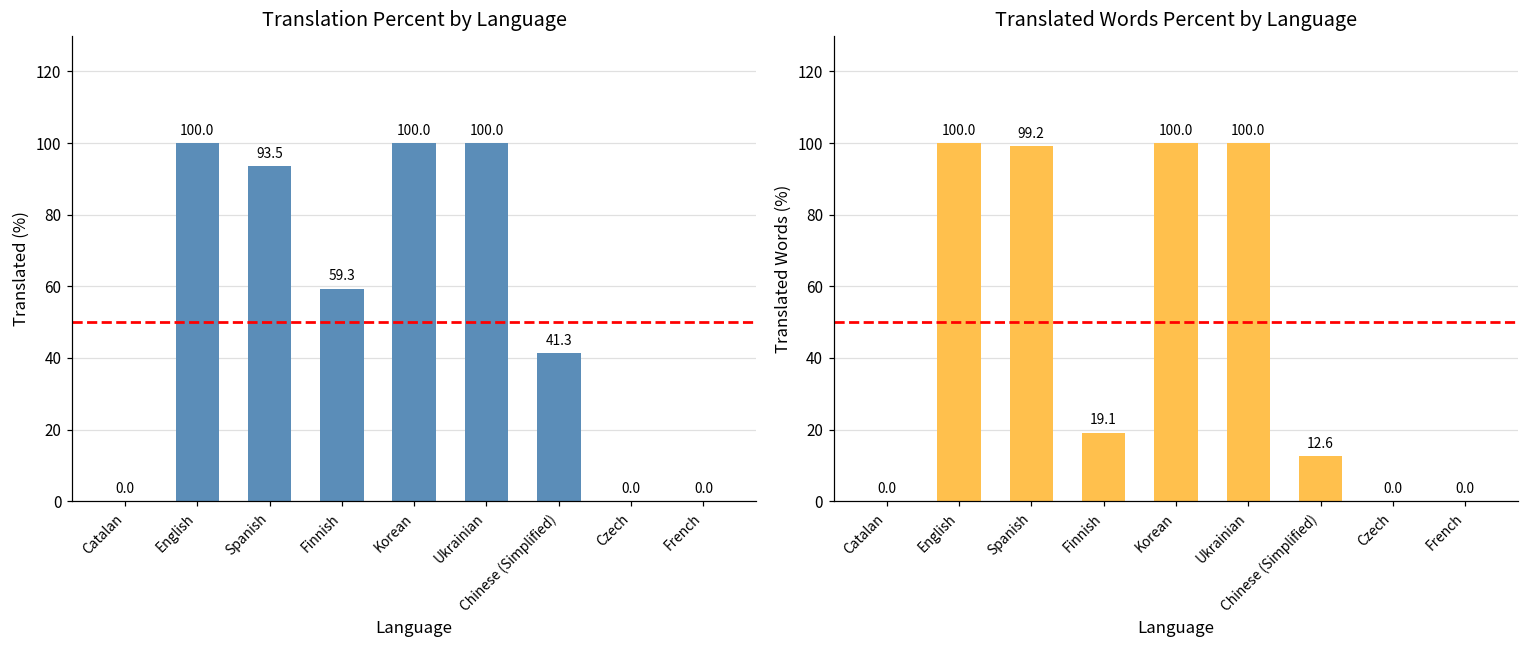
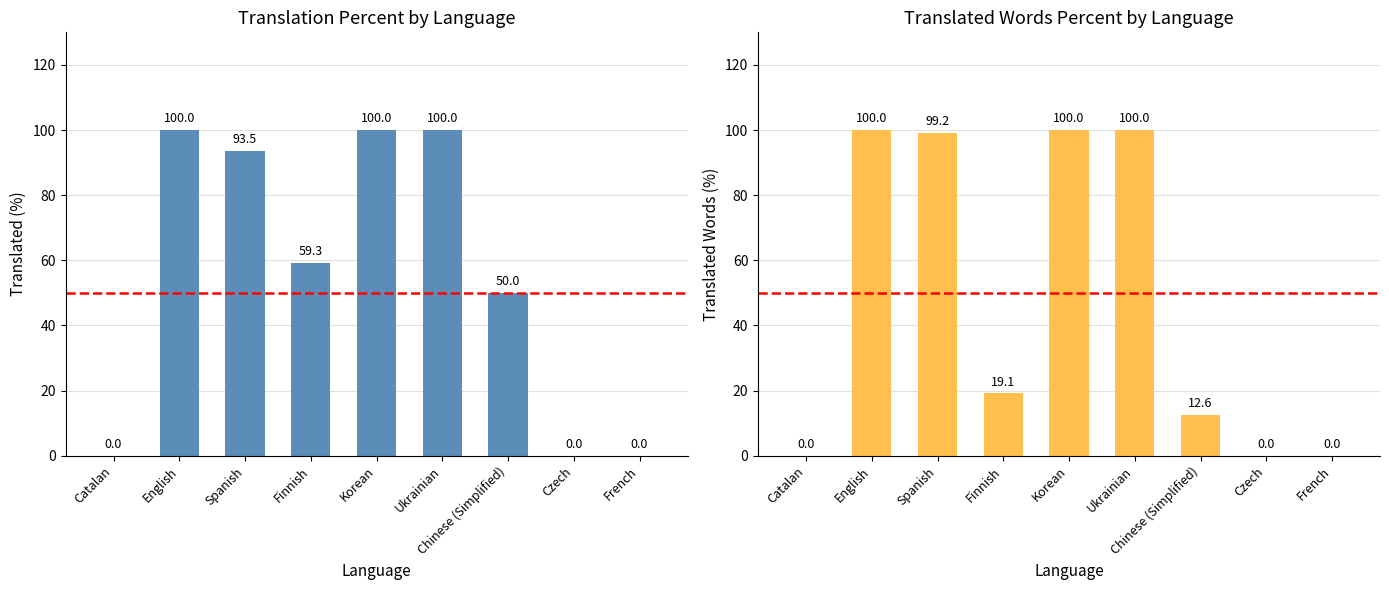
Translation Percent by Language, Chinese (Simplified): 41.3 -> 50.0
